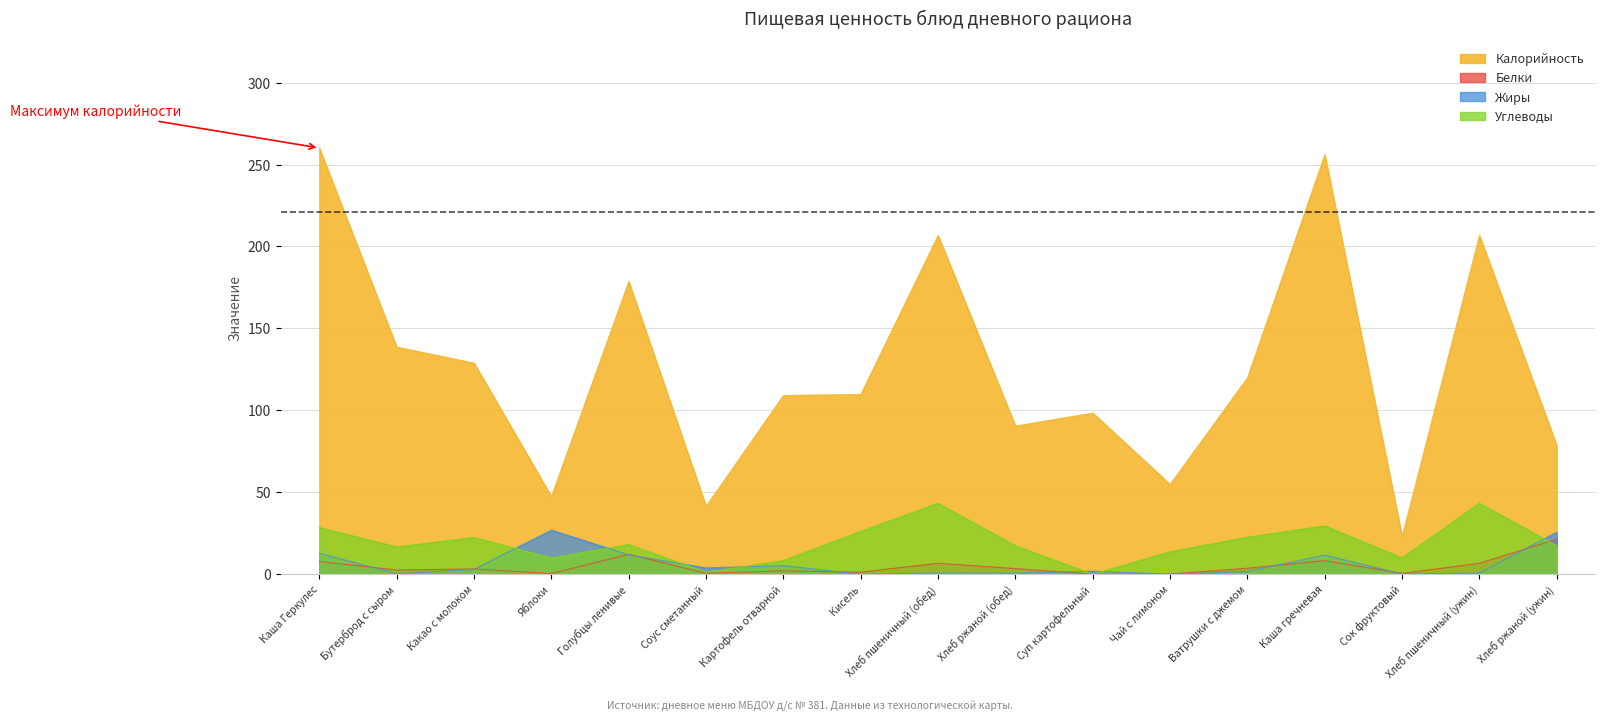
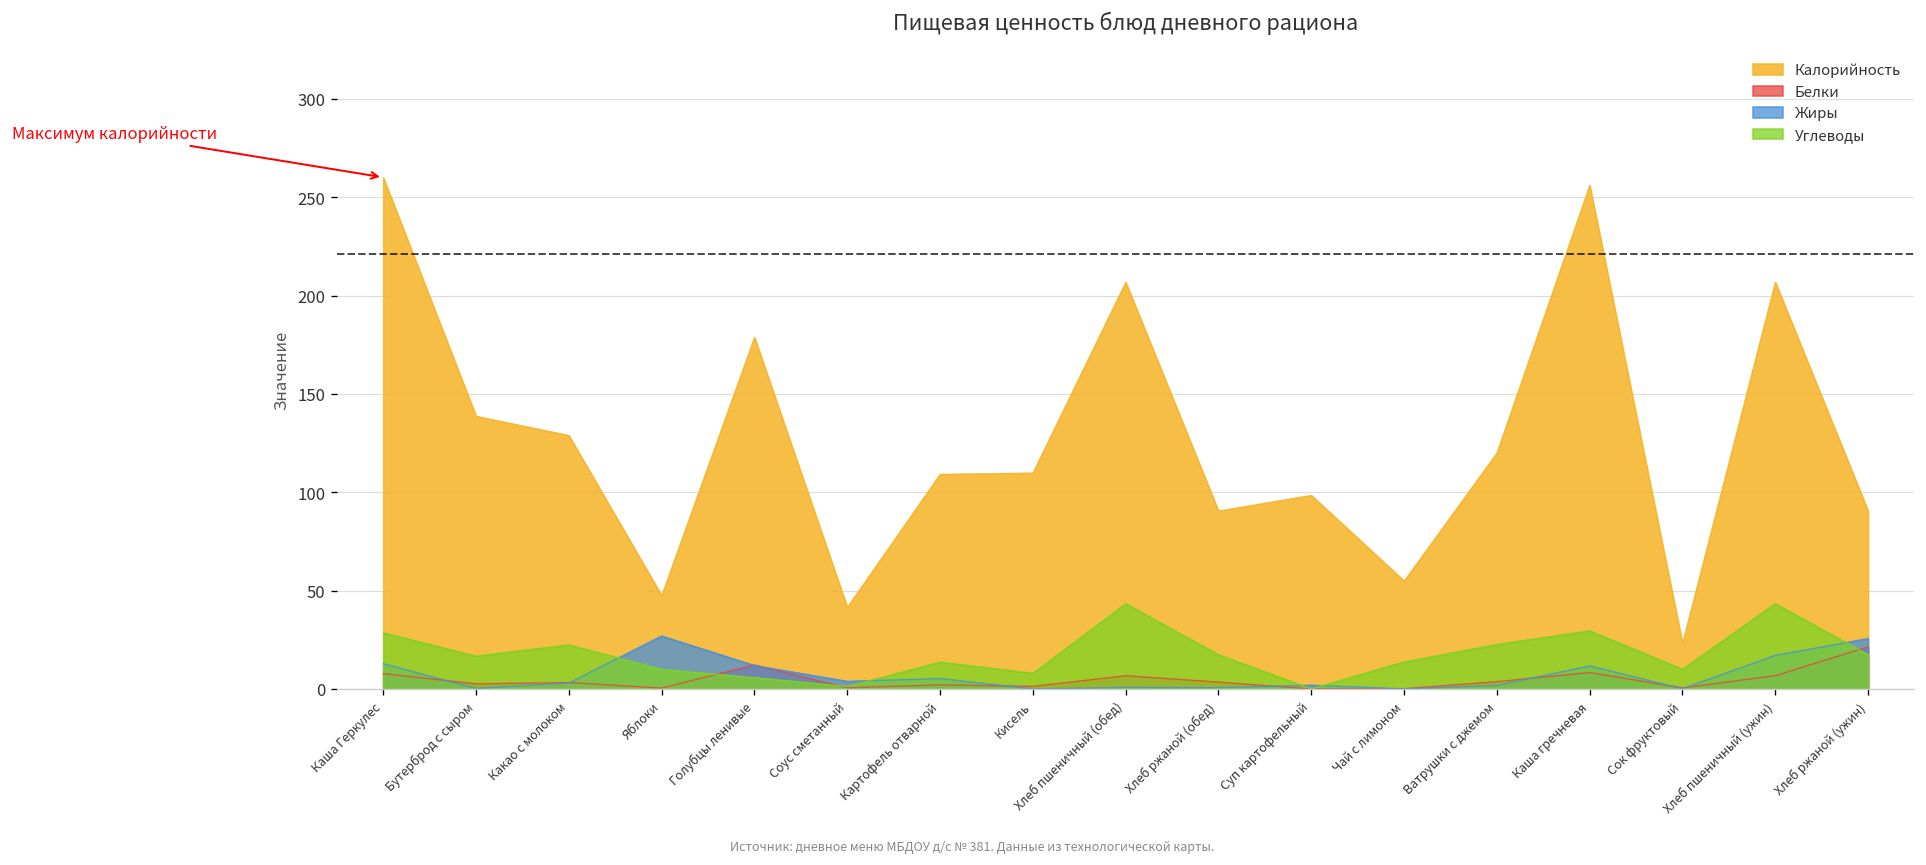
Углеводы, Голубцы ленивые: 18 -> 6
Углеводы, Картофель отварной: 8 -> 14
Углеводы, Кисель: 26 -> 8
Жиры, Хлеб пшеничный (ужин): 1 -> 17
Калорийность, Хлеб ржаной (ужин): 79 -> 90
